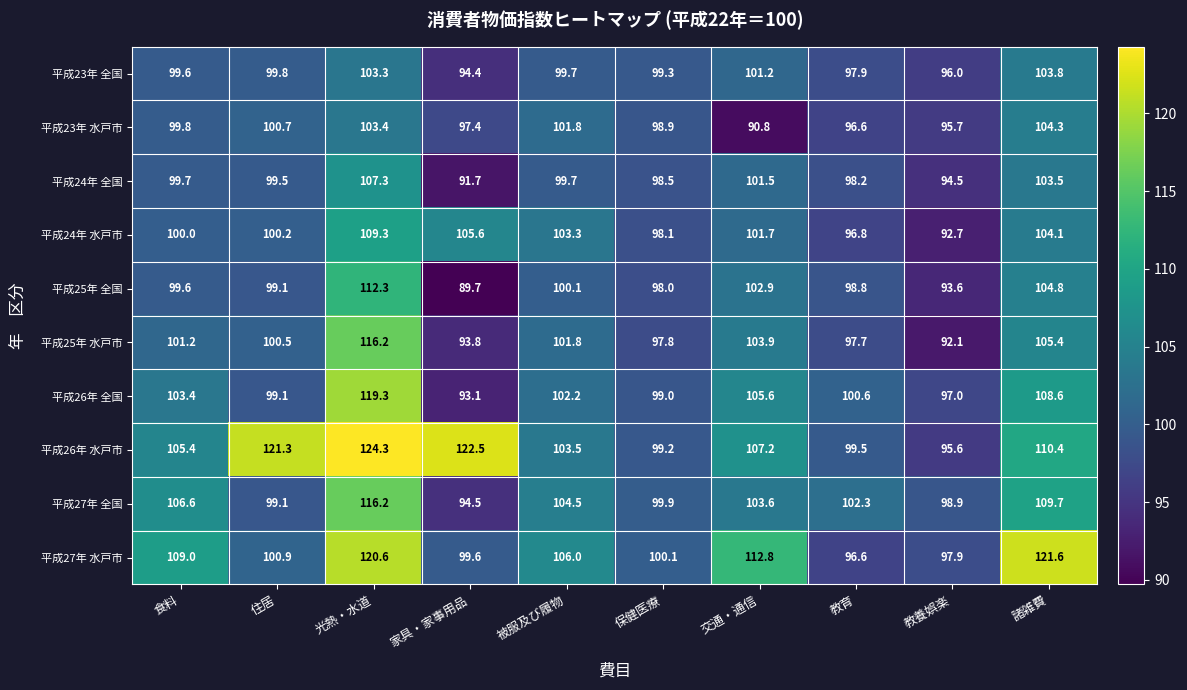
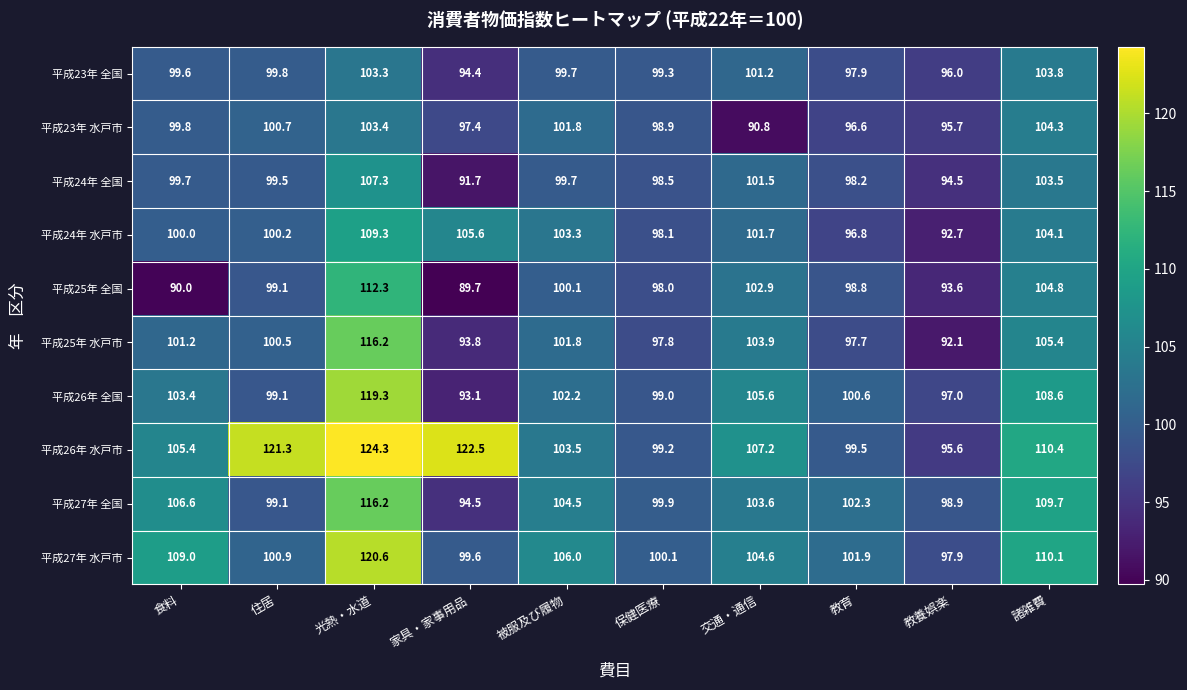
平成25年 全国, 食料: 99.6 -> 90.0
平成27年 水戸市, 交通・通信: 112.8 -> 104.6
平成27年 水戸市, 教育: 96.6 -> 101.9
平成27年 水戸市, 諸雑費: 121.6 -> 110.1
